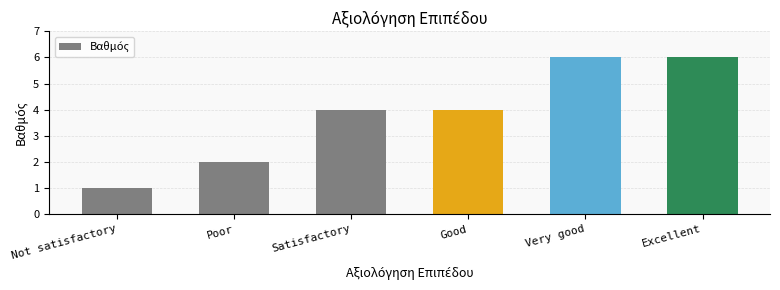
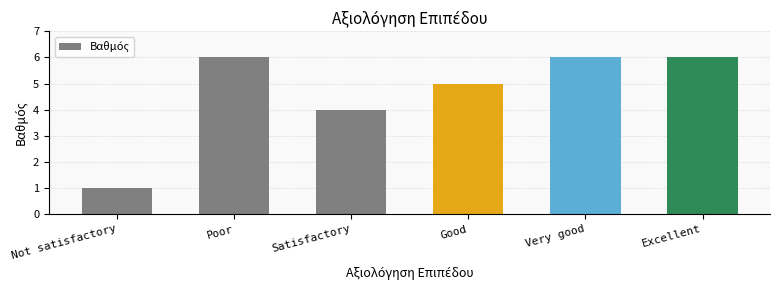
Poor: 2 -> 6
Good: 4 -> 5
